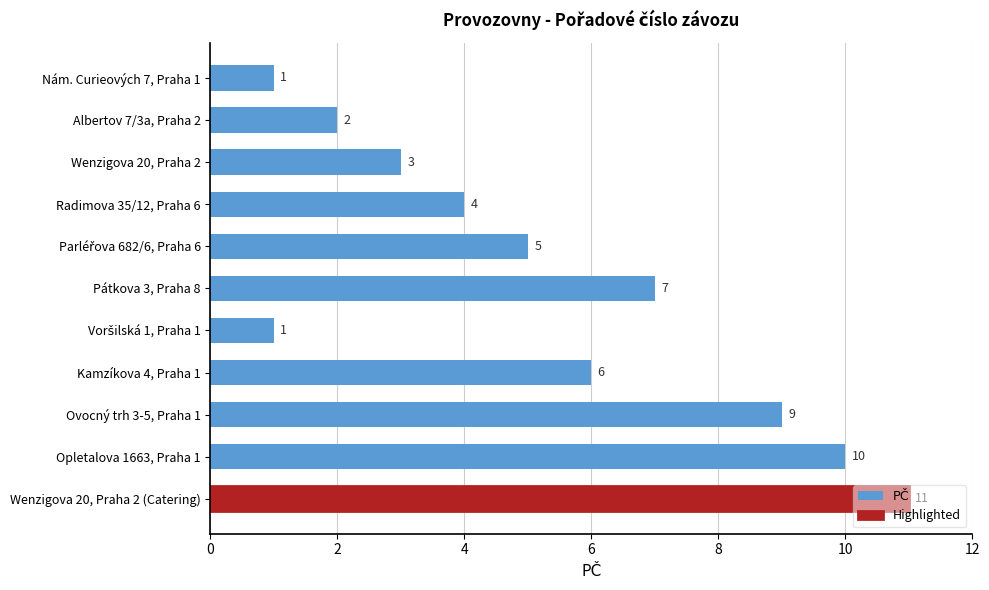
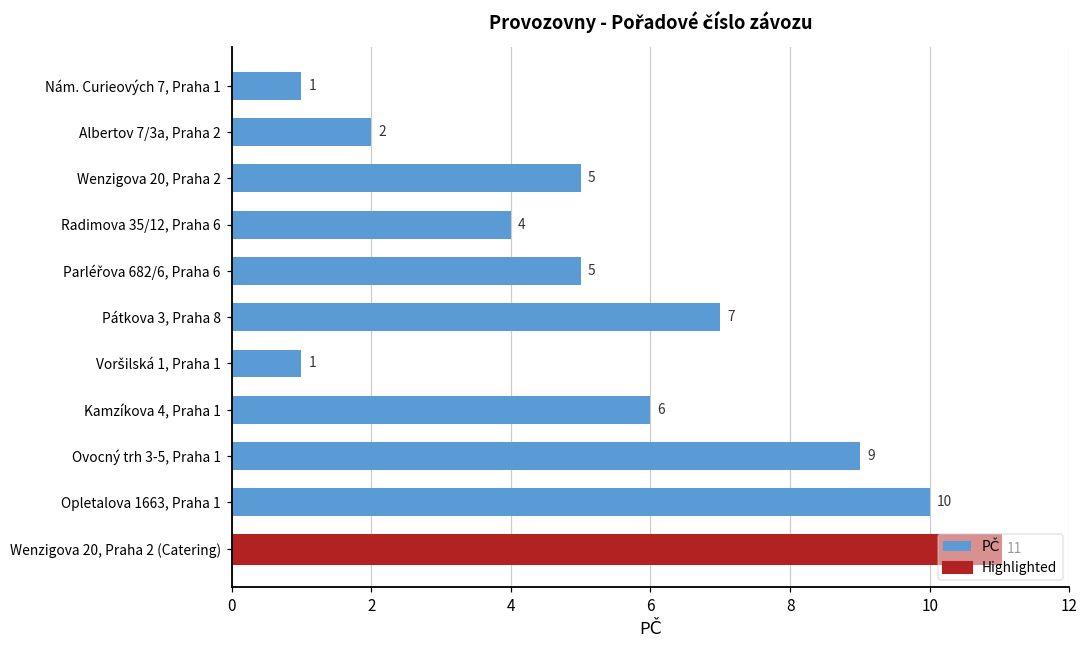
PČ, Wenzigova 20, Praha 2: 3 -> 5
